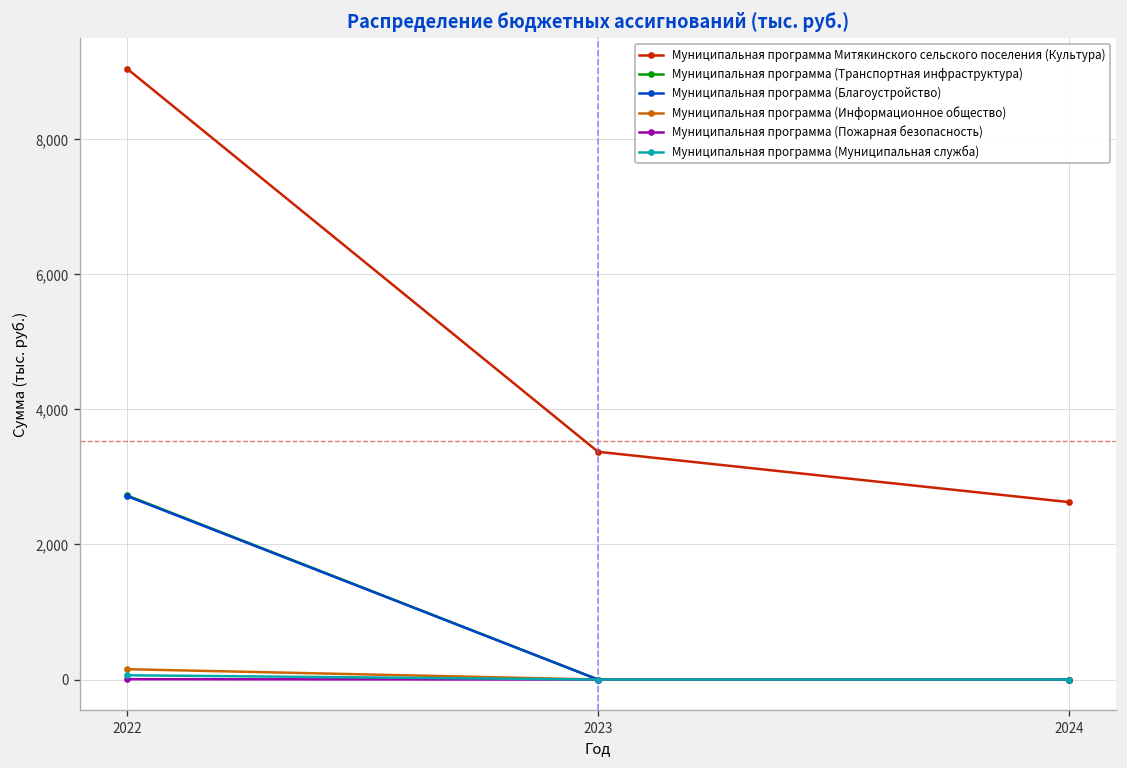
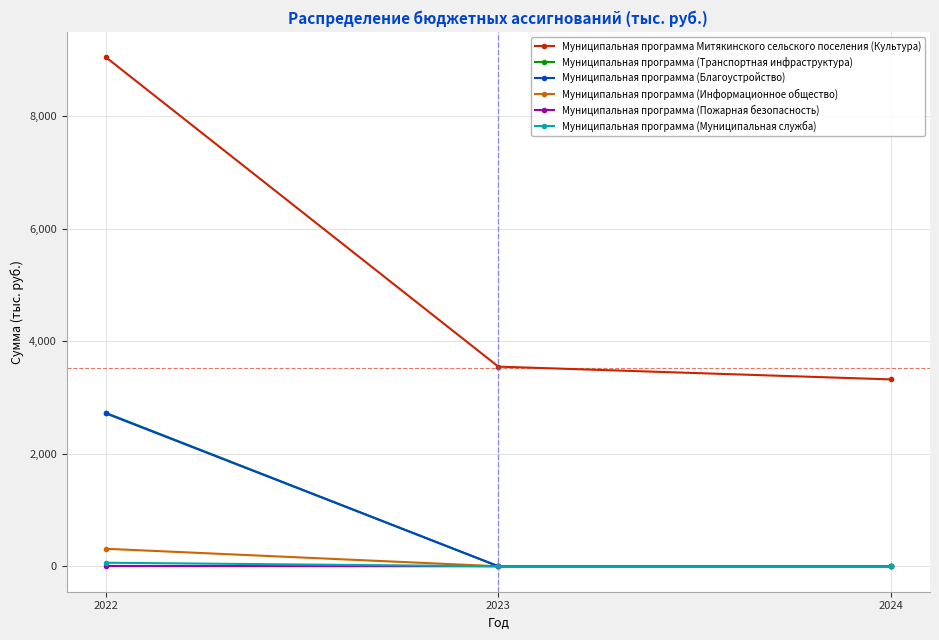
Муниципальная программа (Информационное общество), 2022: 200 -> 300
Муниципальная программа Митякинского сельского поселения (Культура), 2023: 3,400 -> 3,500
Муниципальная программа Митякинского сельского поселения (Культура), 2024: 2,600 -> 3,300
